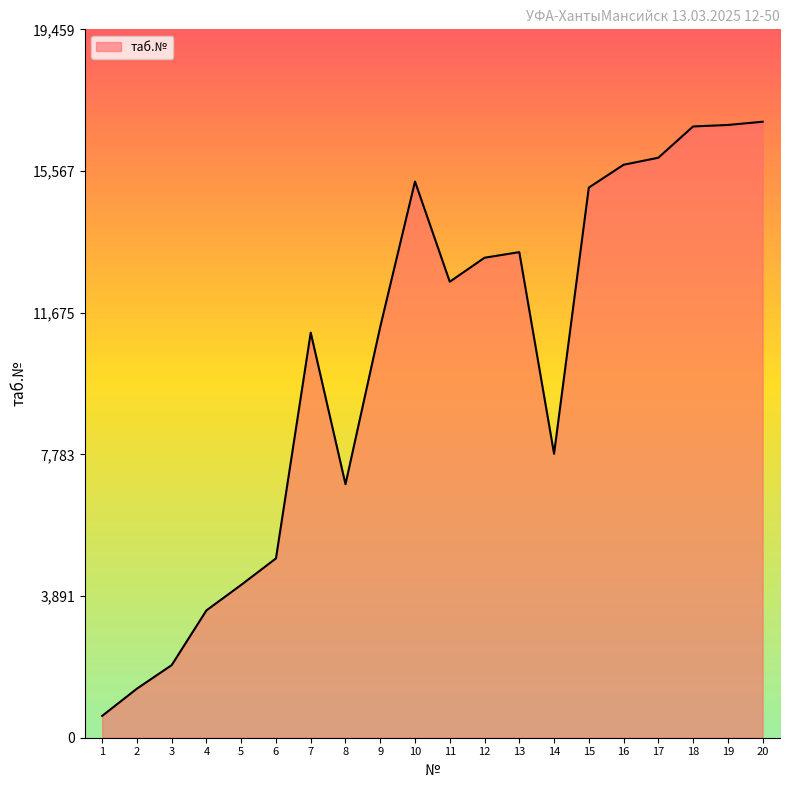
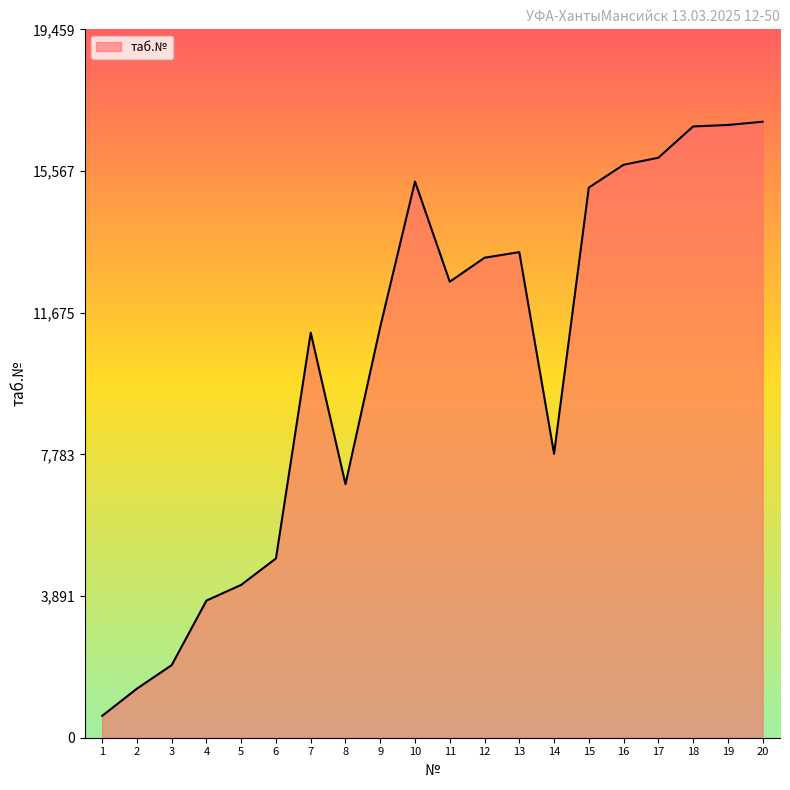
4: 3,500 -> 3,800
